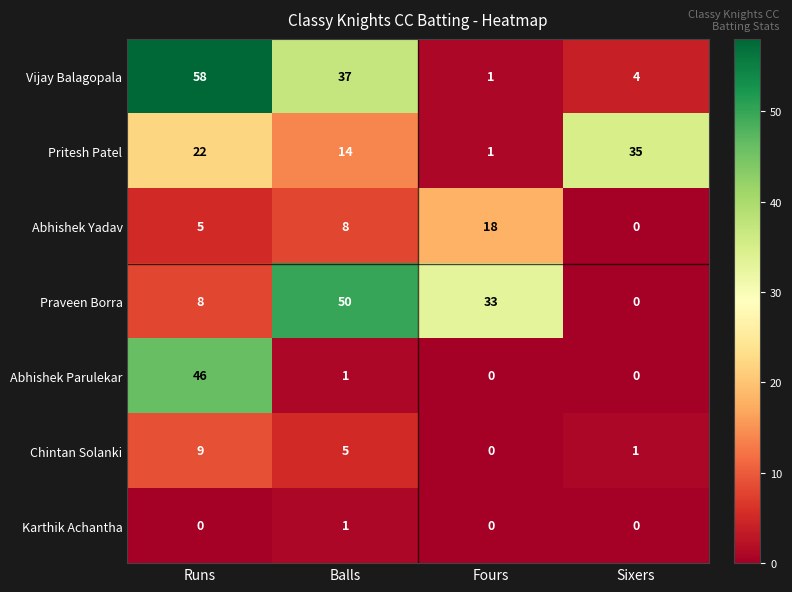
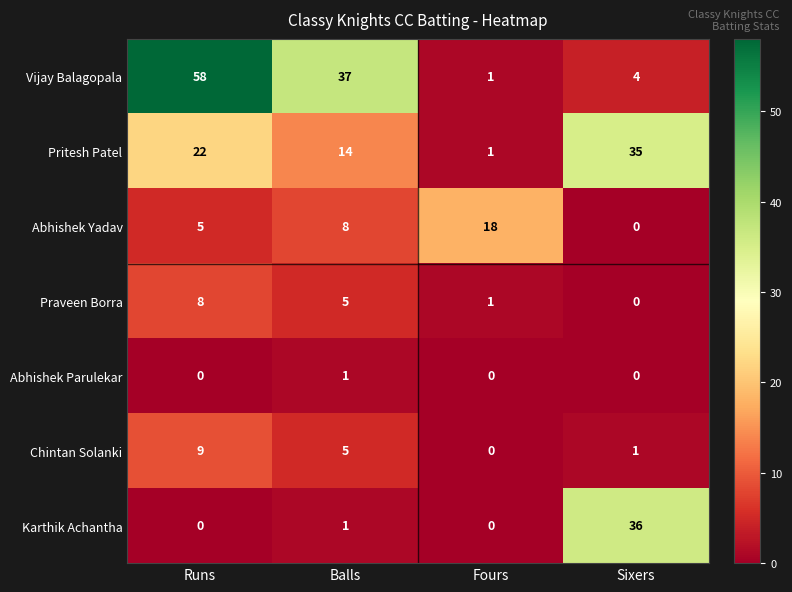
Praveen Borra, Balls: 50 -> 5
Praveen Borra, Fours: 33 -> 1
Abhishek Parulekar, Runs: 46 -> 0
Karthik Achantha, Sixers: 0 -> 36
